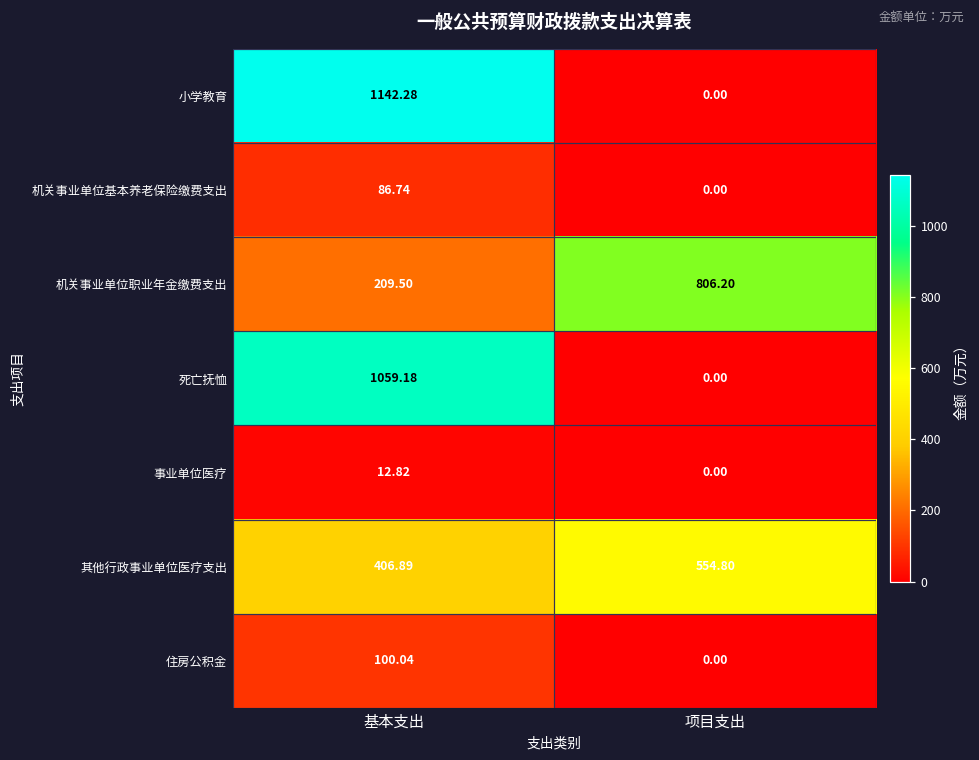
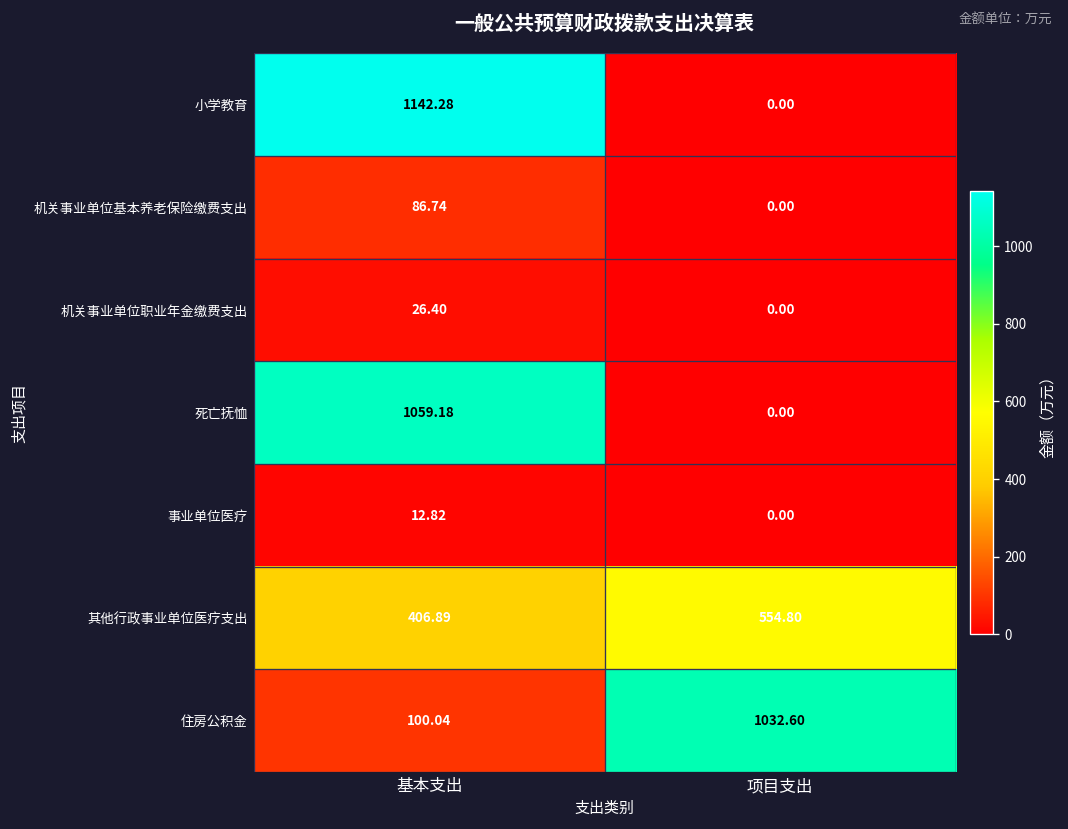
机关事业单位职业年金缴费支出, 基本支出: 209.50 -> 26.40
机关事业单位职业年金缴费支出, 项目支出: 806.20 -> 0.00
住房公积金, 项目支出: 0.00 -> 1032.60
